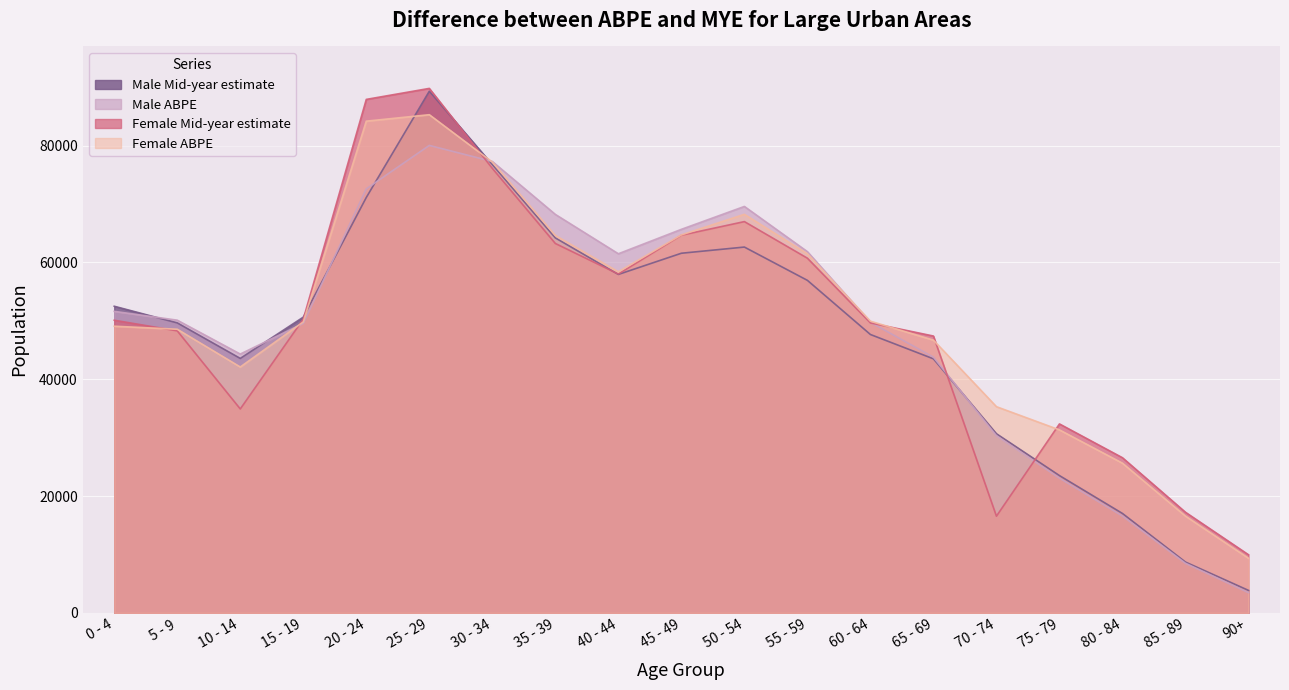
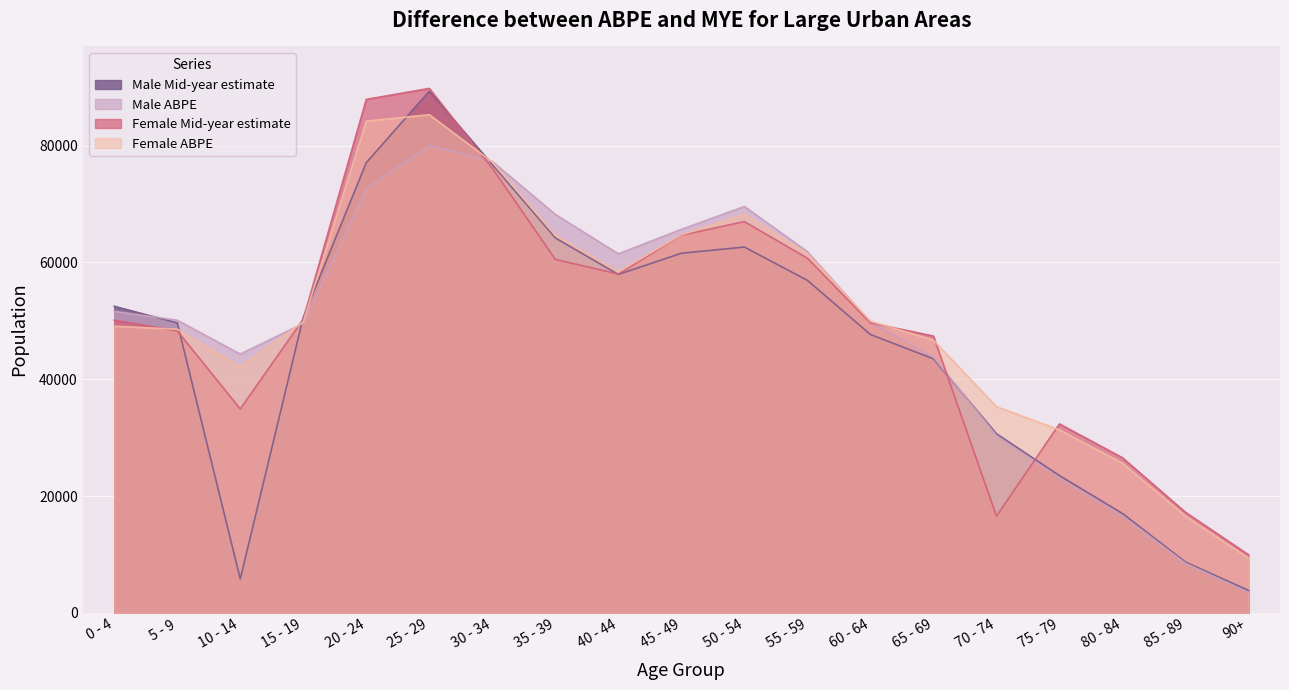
Male Mid-year estimate, 10 - 14: 44000 -> 6000
Male Mid-year estimate, 20 - 24: 71000 -> 77000
Female Mid-year estimate, 35 - 39: 63000 -> 61000
